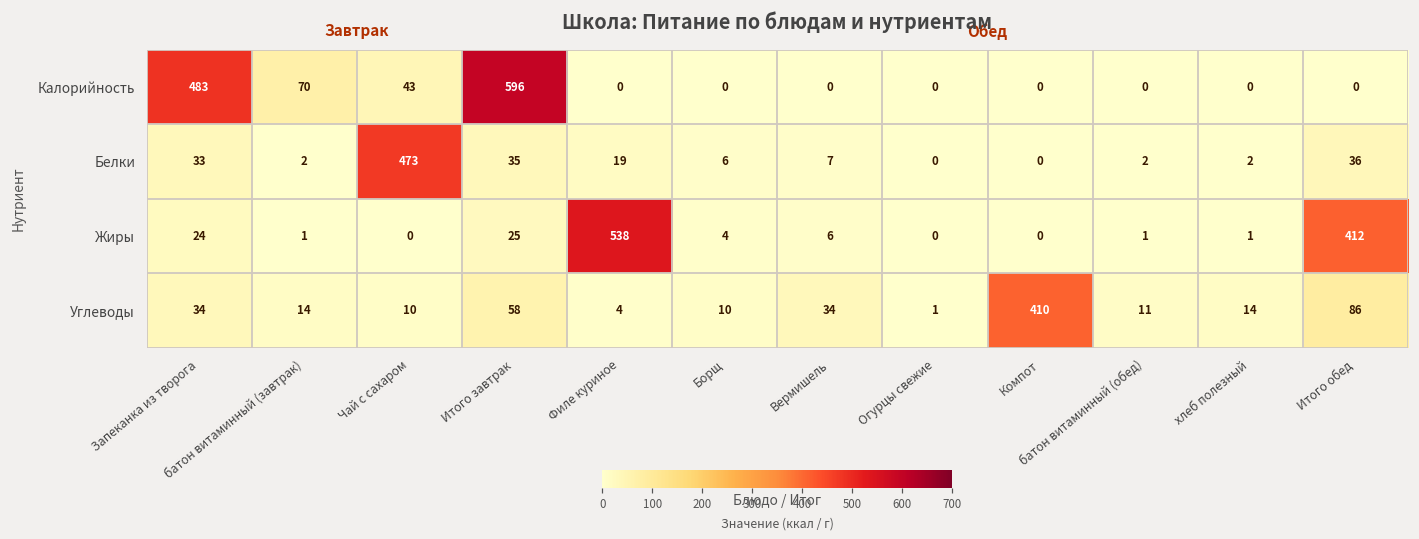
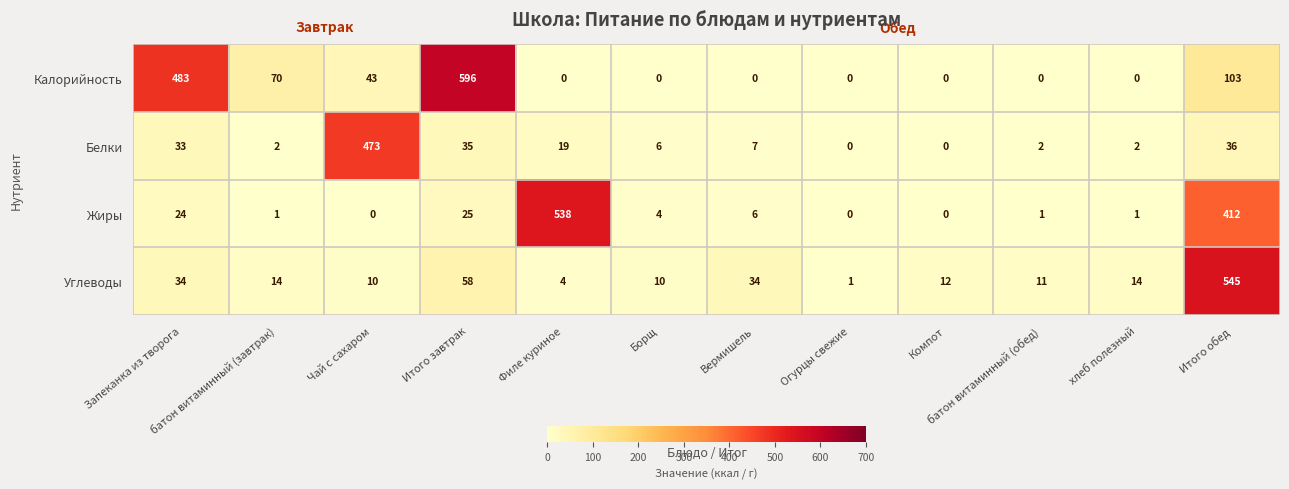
Калорийность, Итого обед: 0 -> 103
Углеводы, Компот: 410 -> 12
Углеводы, Итого обед: 86 -> 545
